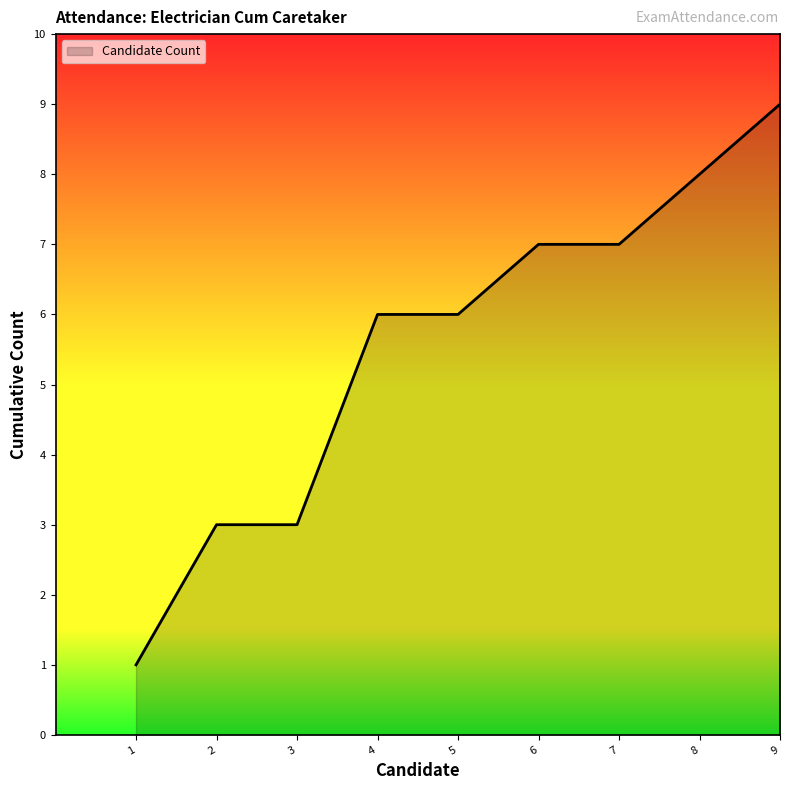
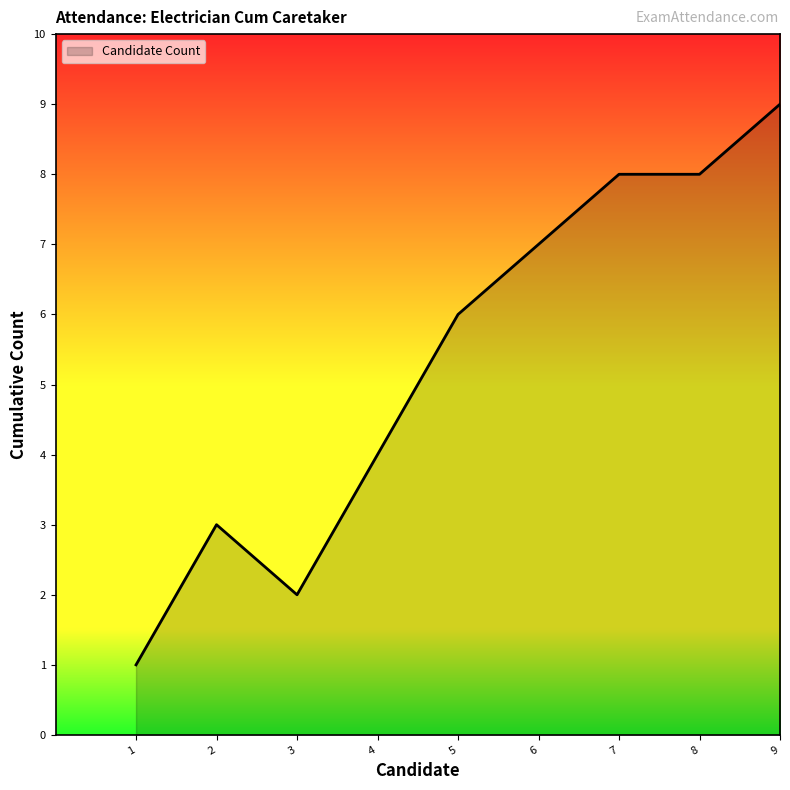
3: 3 -> 2
4: 6 -> 4
7: 7 -> 8
